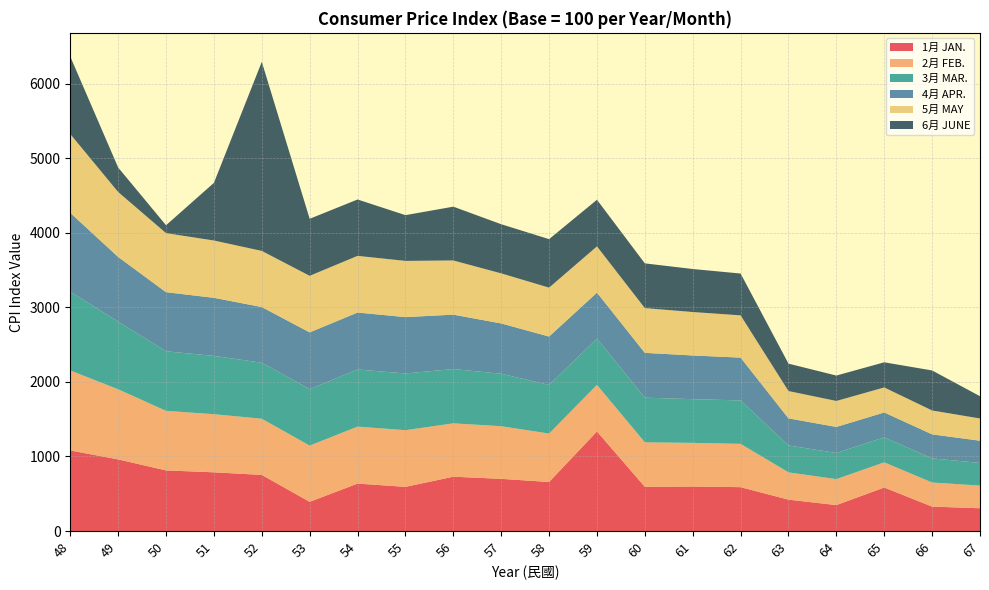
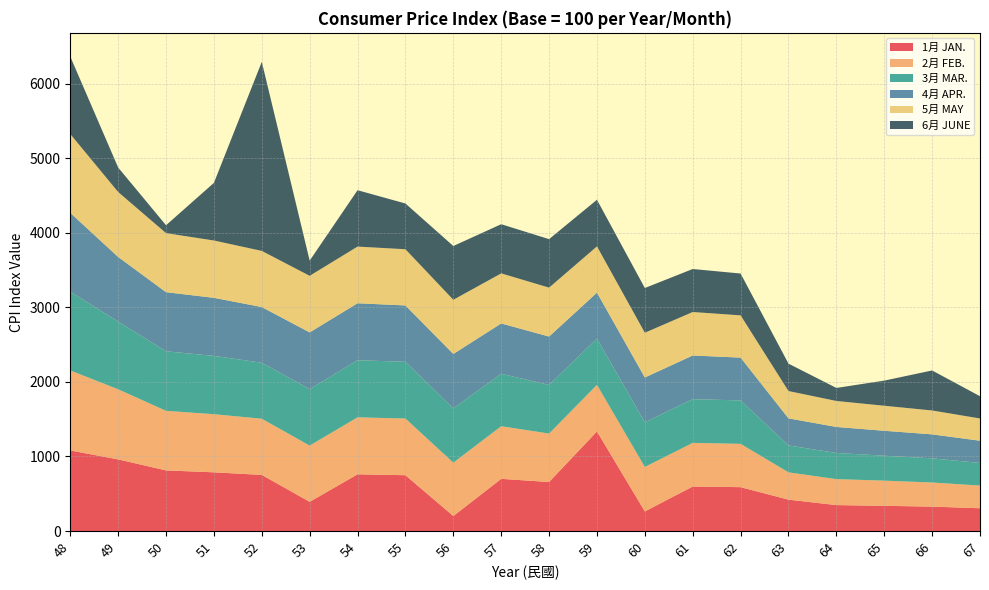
6月 JUNE, 53: 800 -> 200
1月 JAN., 54: 600 -> 800
1月 JAN., 55: 600 -> 700
1月 JAN., 56: 700 -> 200
1月 JAN., 60: 600 -> 300
6月 JUNE, 64: 300 -> 200
1月 JAN., 65: 600 -> 300
